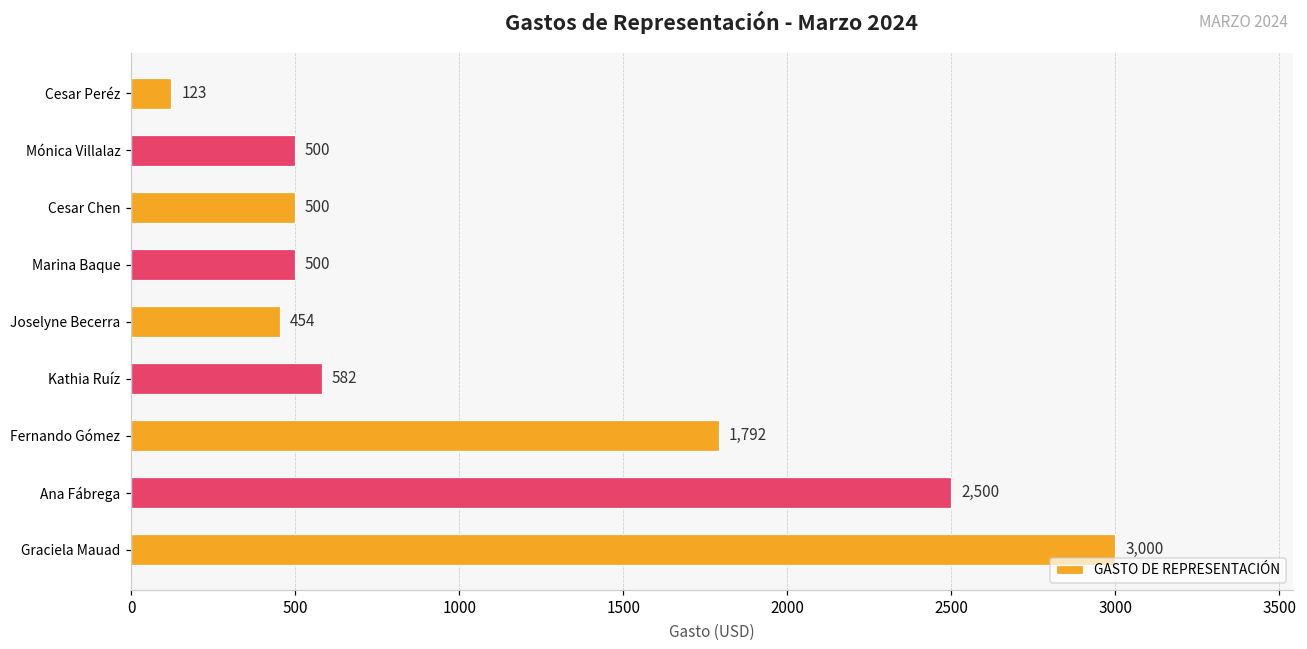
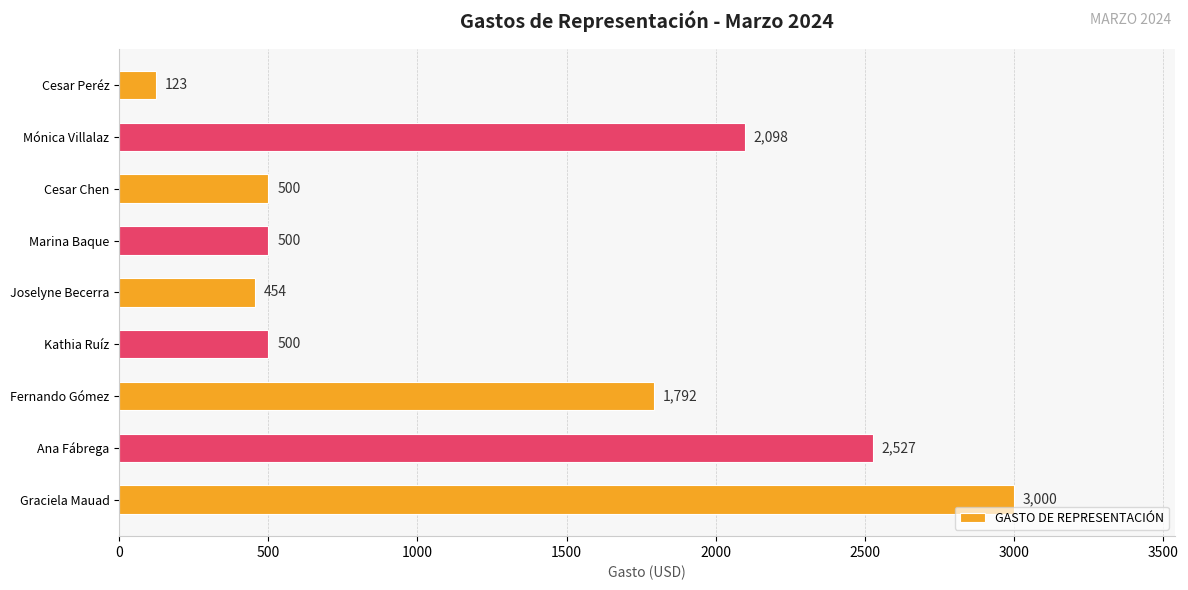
Mónica Villalaz: 500 -> 2,098
Kathia Ruíz: 582 -> 500
Ana Fábrega: 2,500 -> 2,527
